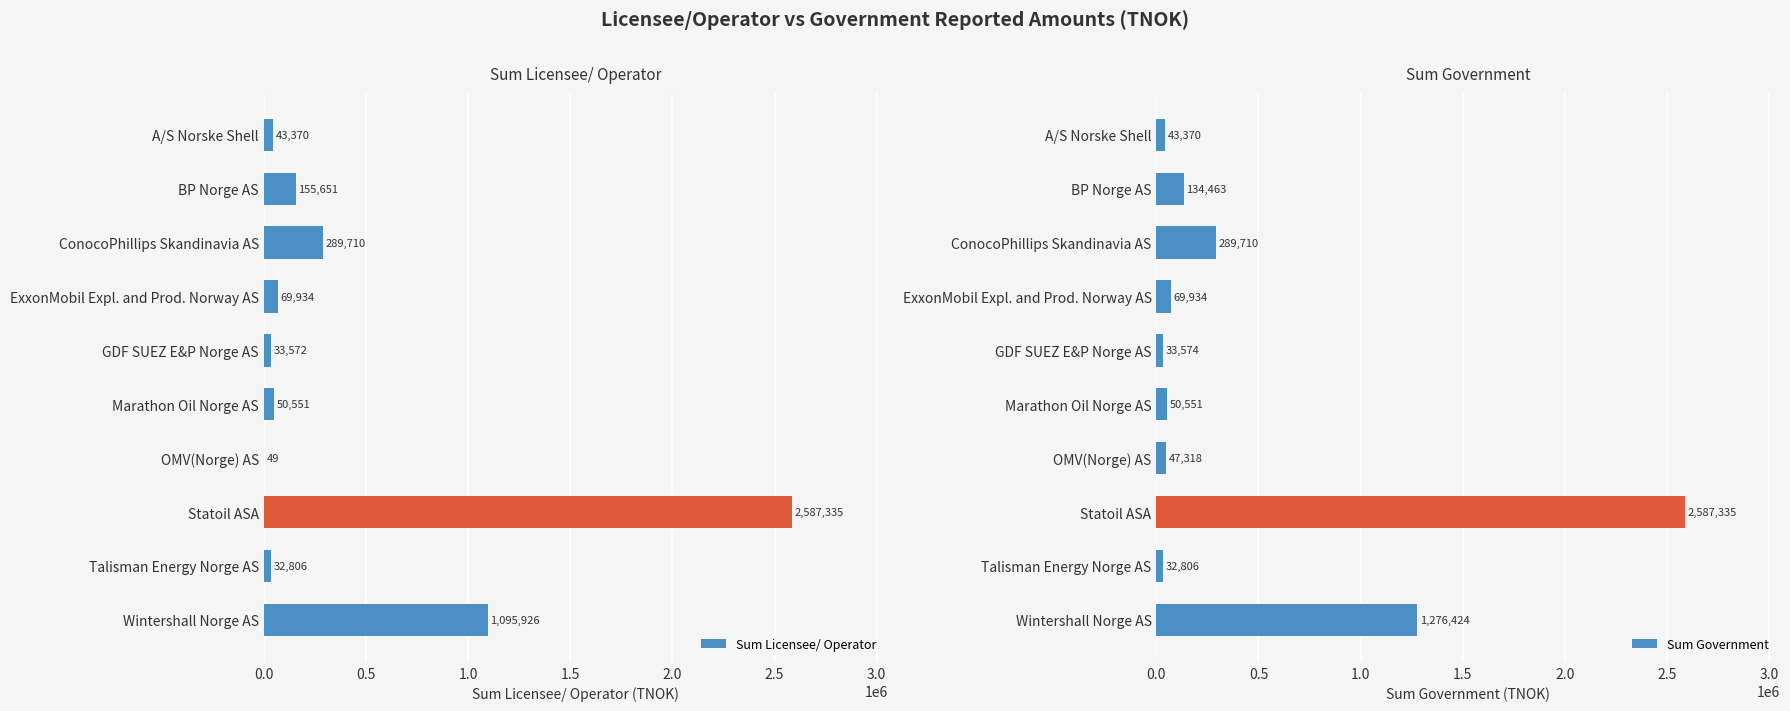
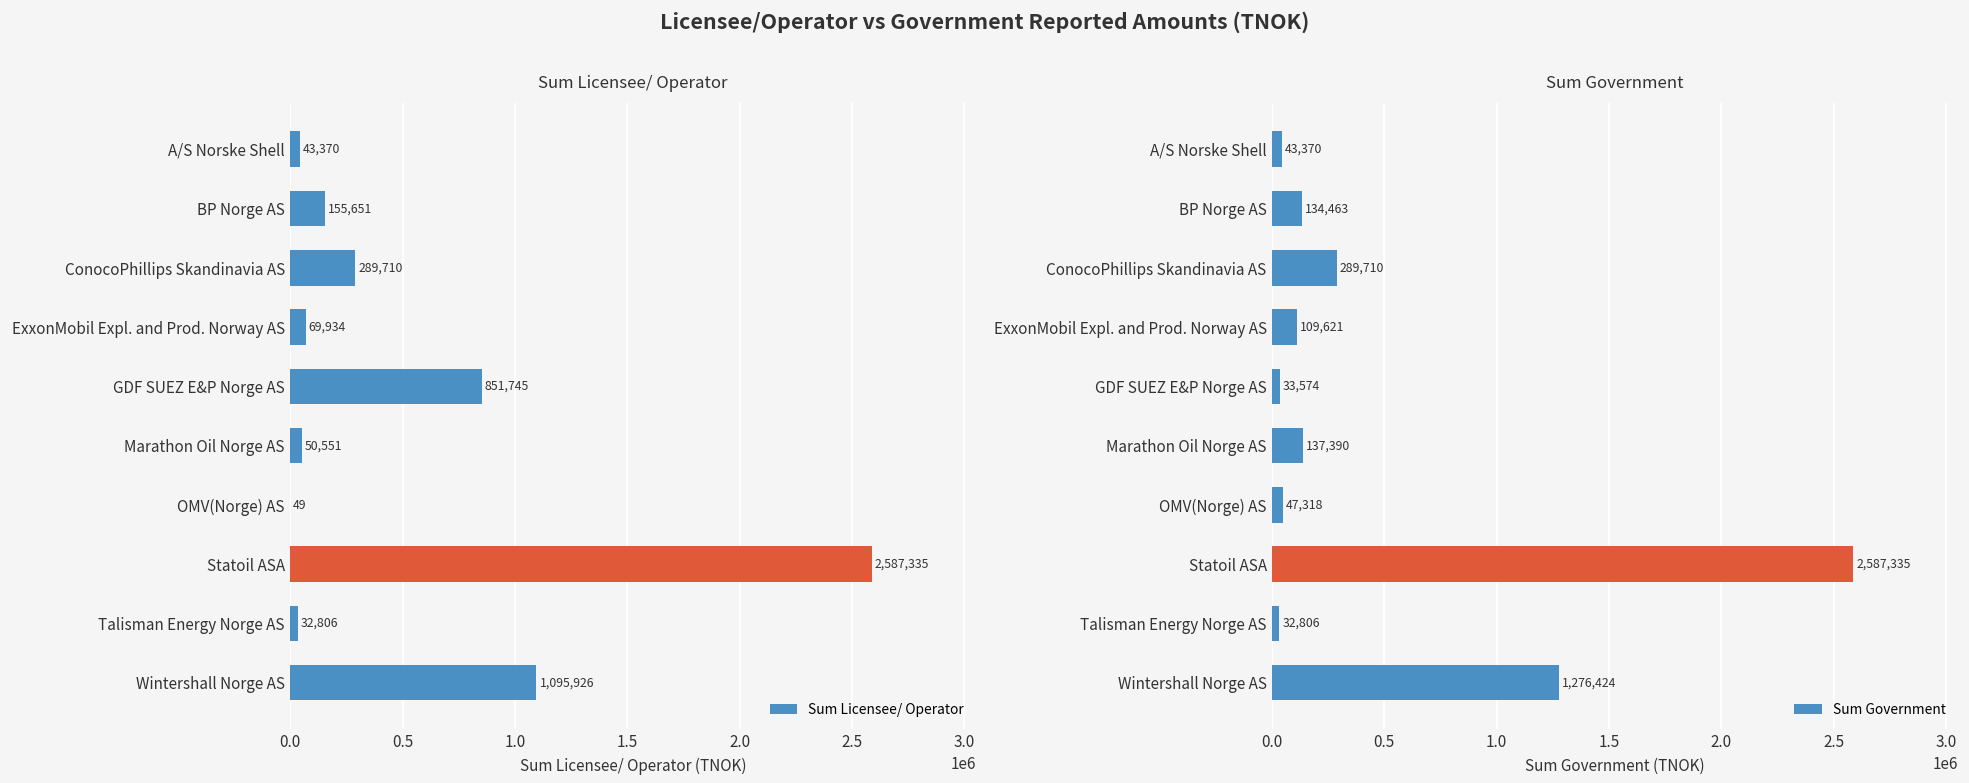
Sum Licensee/ Operator, GDF SUEZ E&P Norge AS: 33,572 -> 851,745
Sum Government, ExxonMobil Expl. and Prod. Norway AS: 69,934 -> 109,621
Sum Government, Marathon Oil Norge AS: 50,551 -> 137,390
